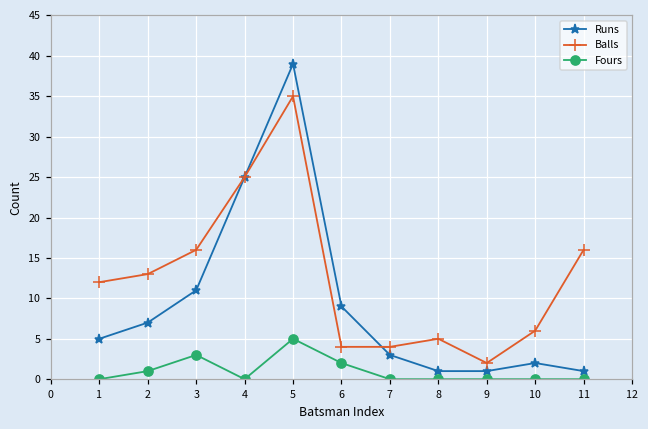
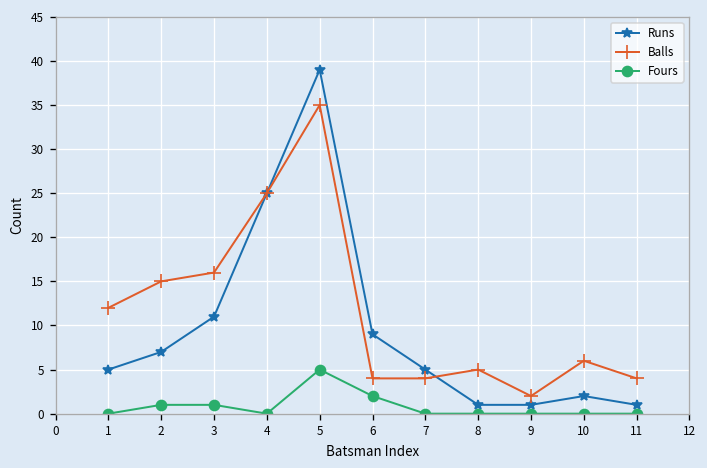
Balls, 2: 13 -> 15
Fours, 3: 3 -> 1
Runs, 7: 3 -> 5
Balls, 11: 16 -> 4
